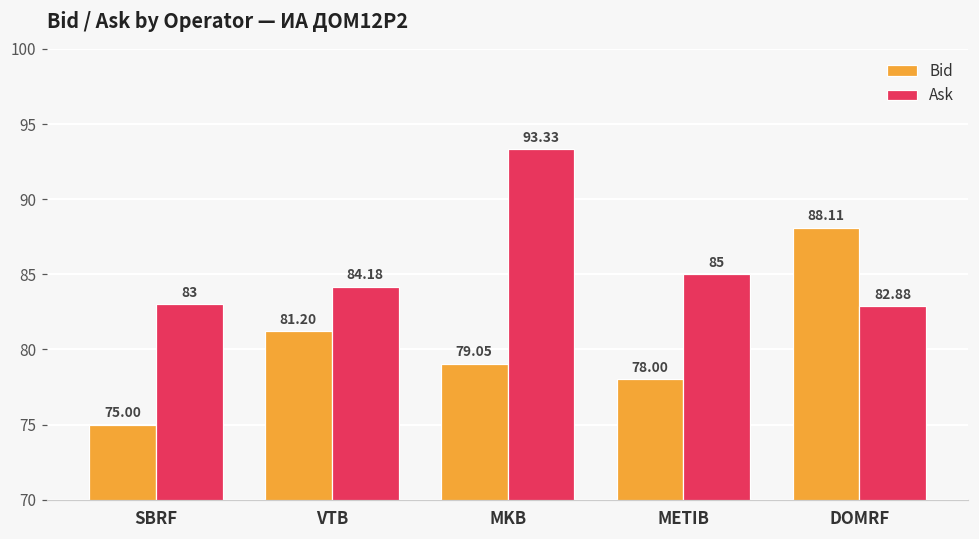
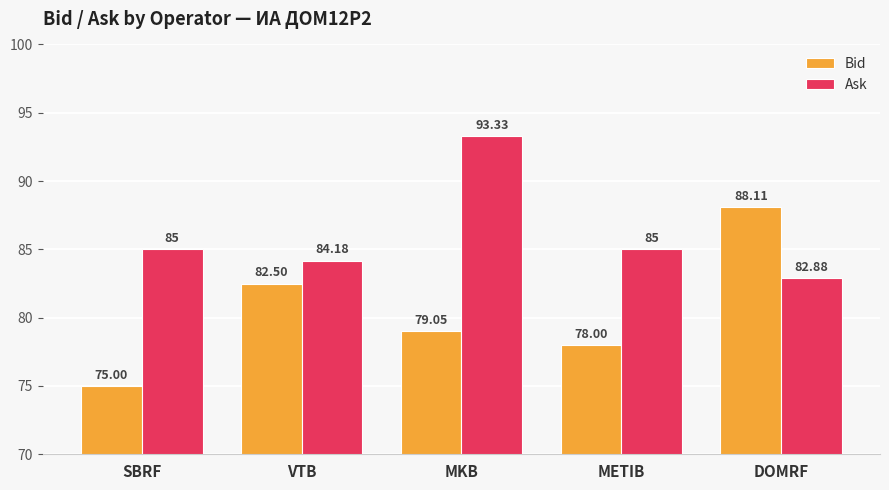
Ask, SBRF: 83 -> 85
Bid, VTB: 81.20 -> 82.50
